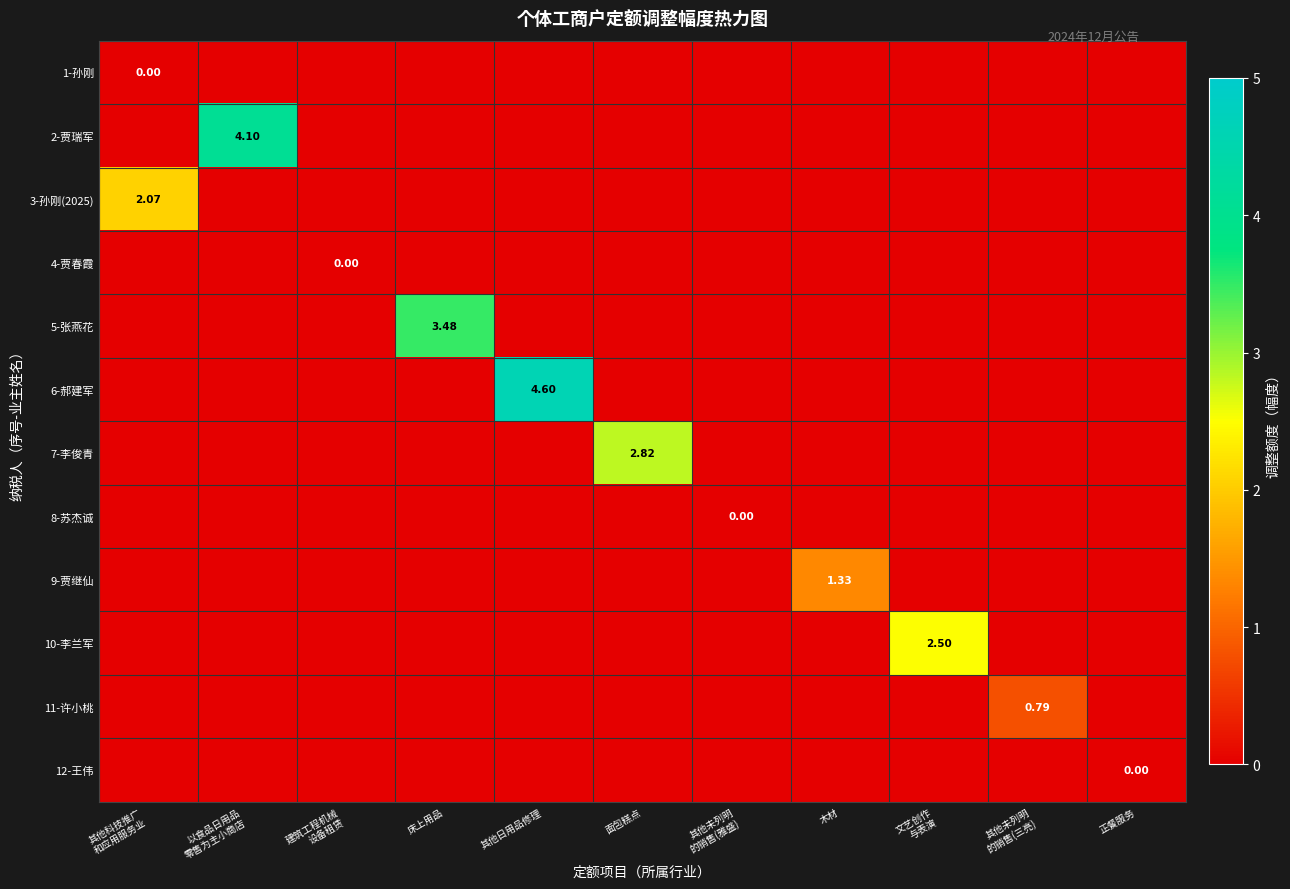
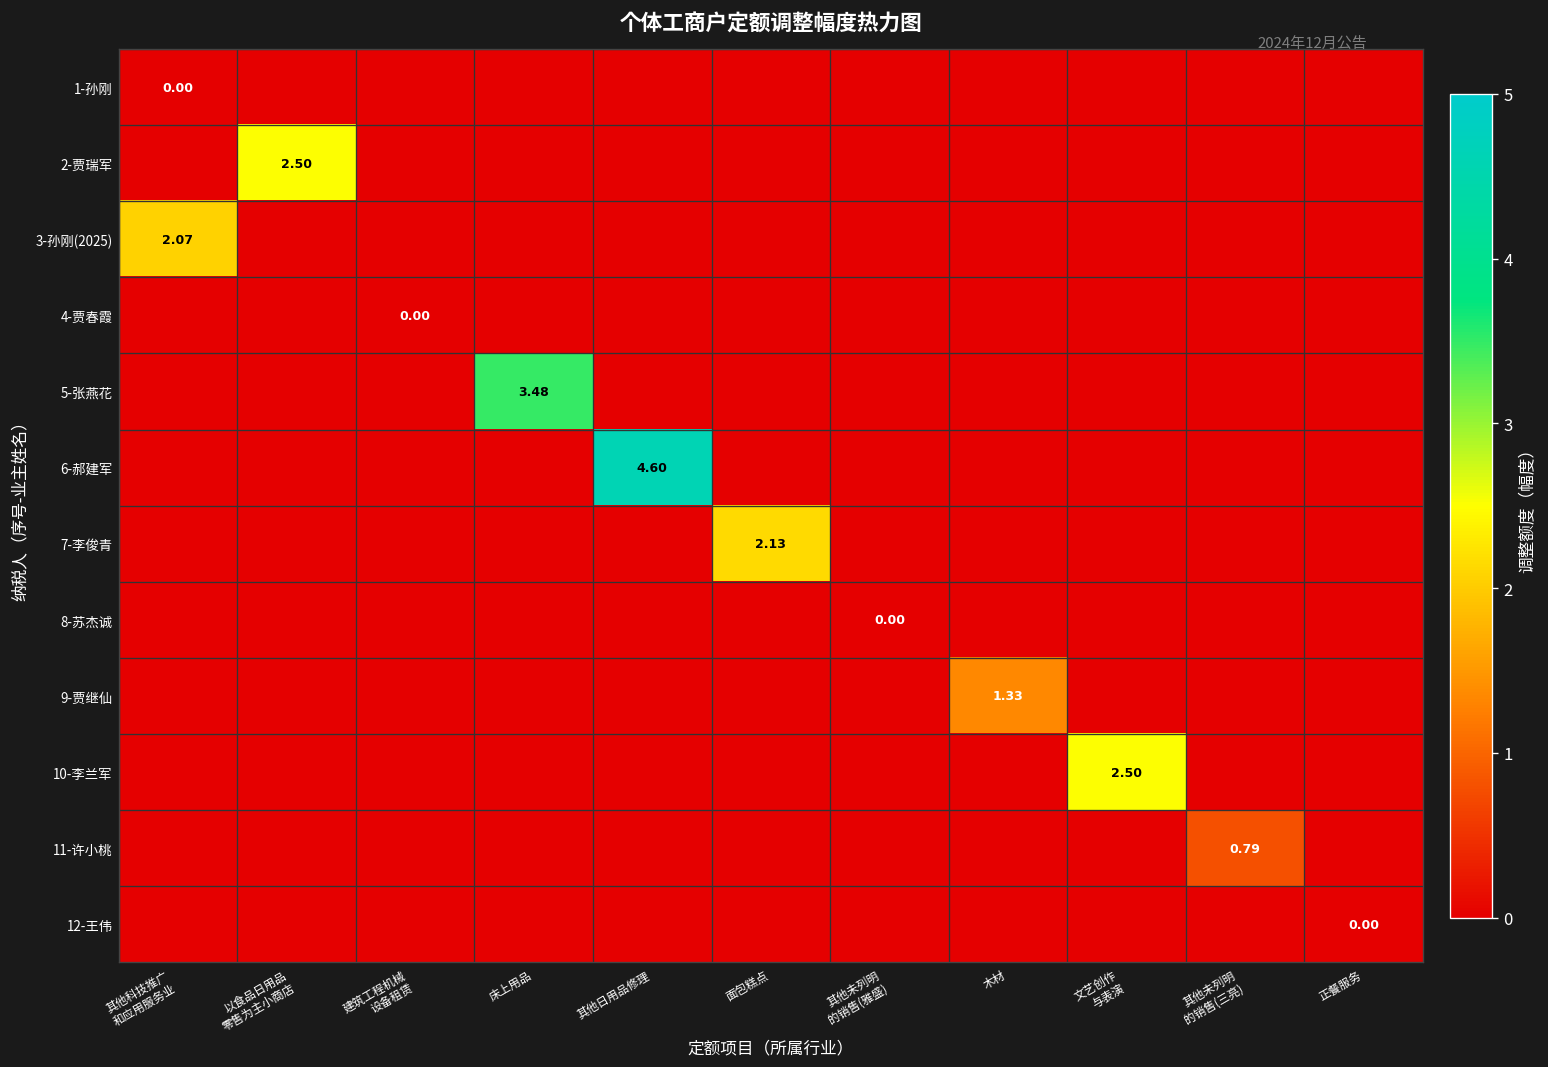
2-贾瑞军, 以食品日用品 零售为主小商店: 4.10 -> 2.50
7-李俊青, 面包糕点: 2.82 -> 2.13
